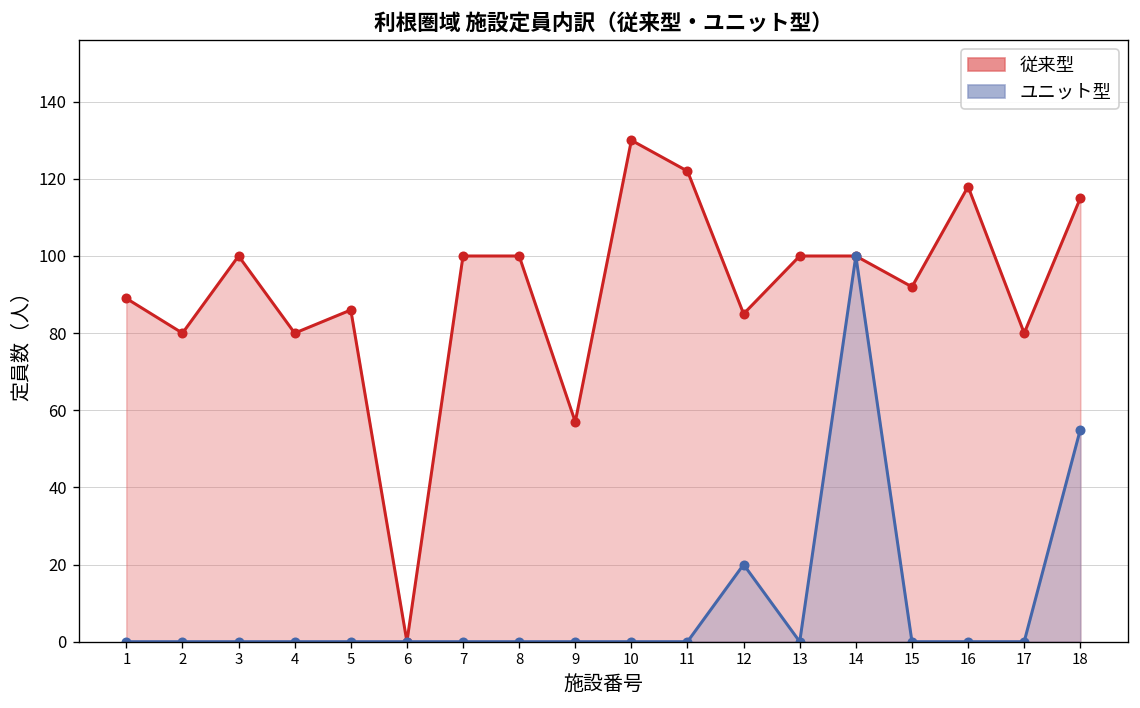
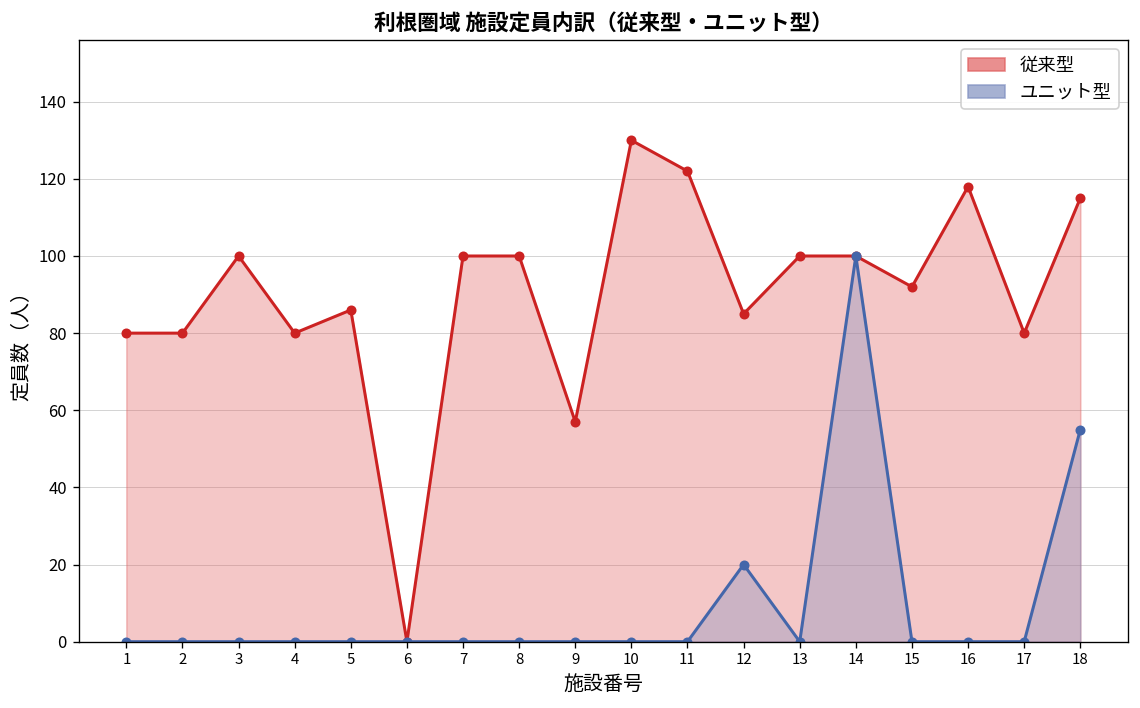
従来型, 1: 89 -> 80
